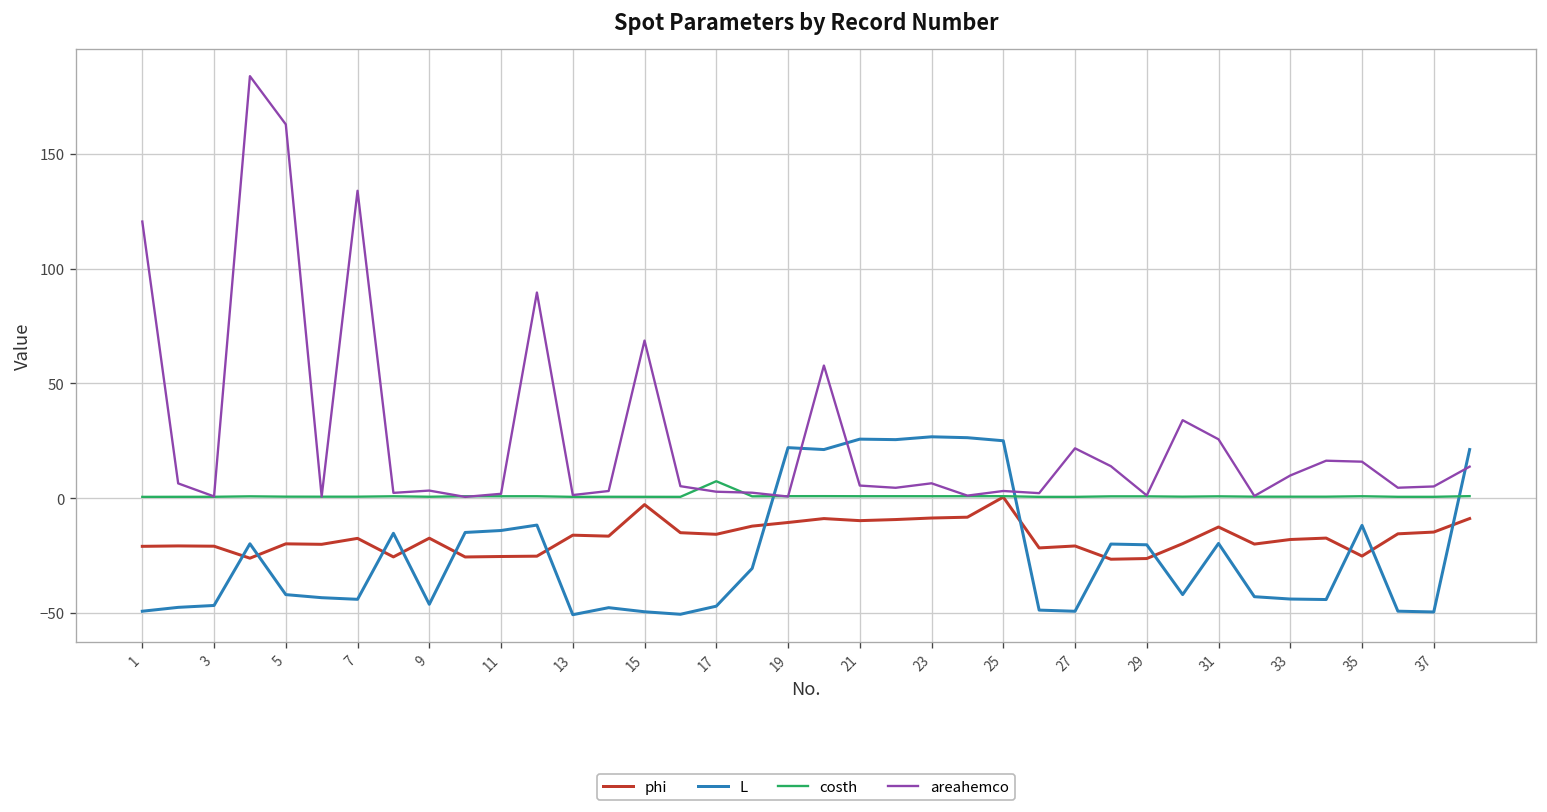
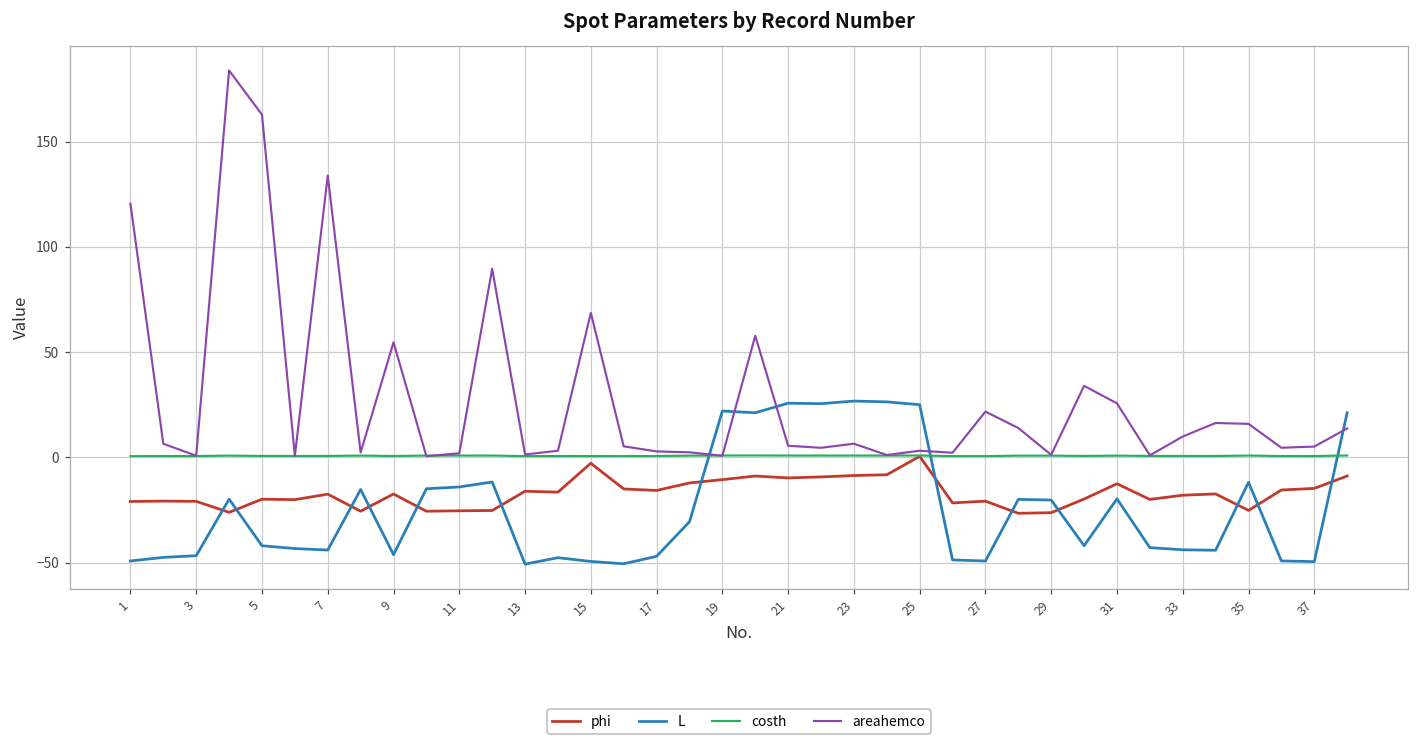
areahemco, 9: 3 -> 55
costh, 17: 7 -> 1
